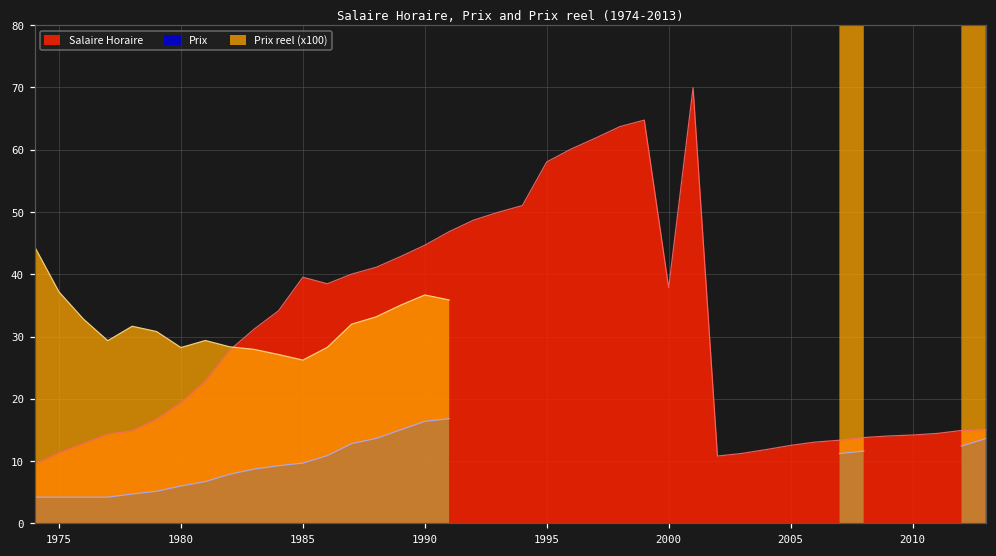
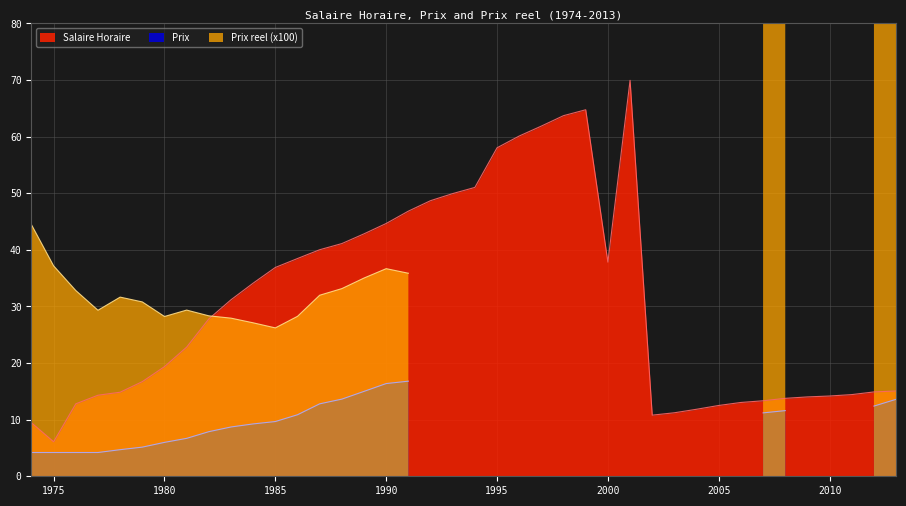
Salaire Horaire, 1975: 11 -> 6
Salaire Horaire, 1985: 40 -> 37
